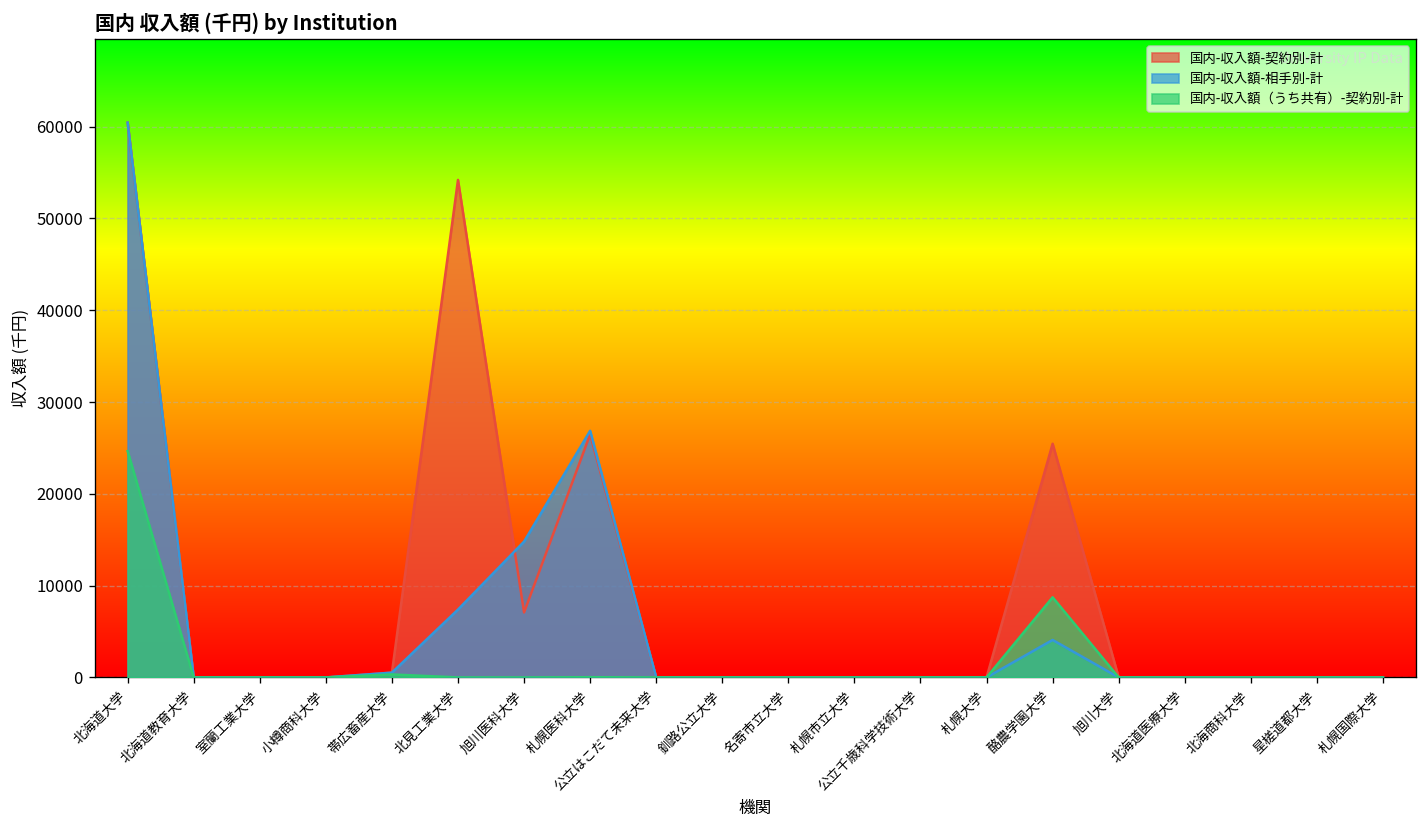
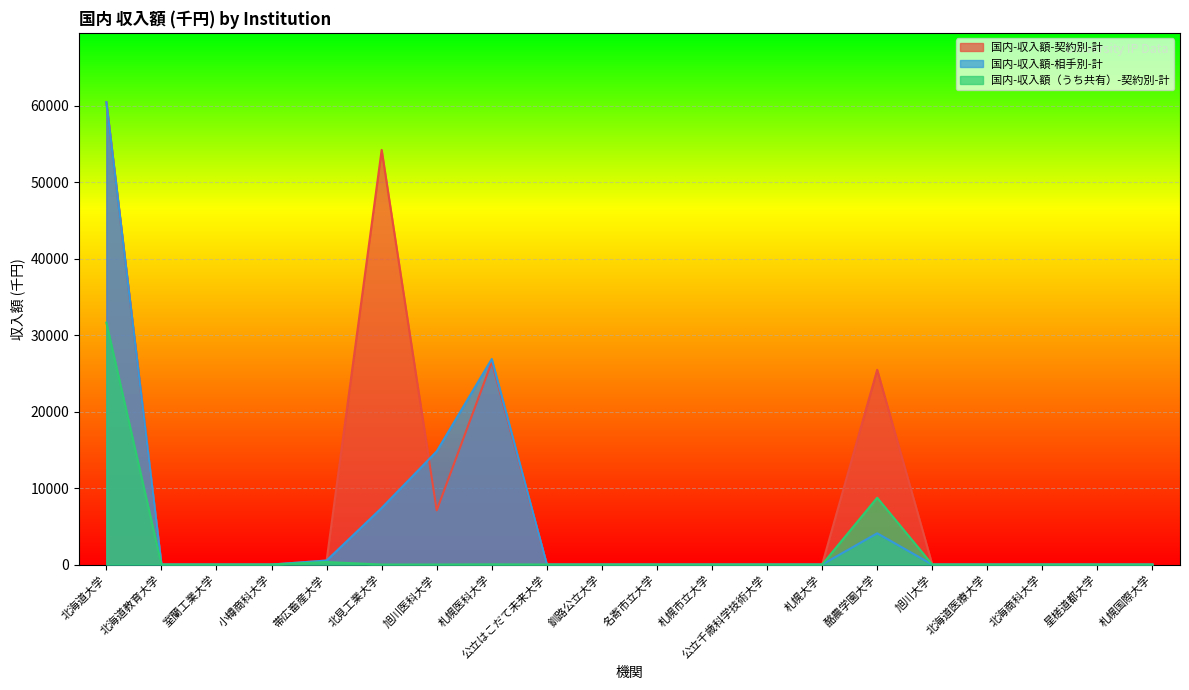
国内-収入額（うち共有）-契約別-計, 北海道大学: 25000 -> 32000
